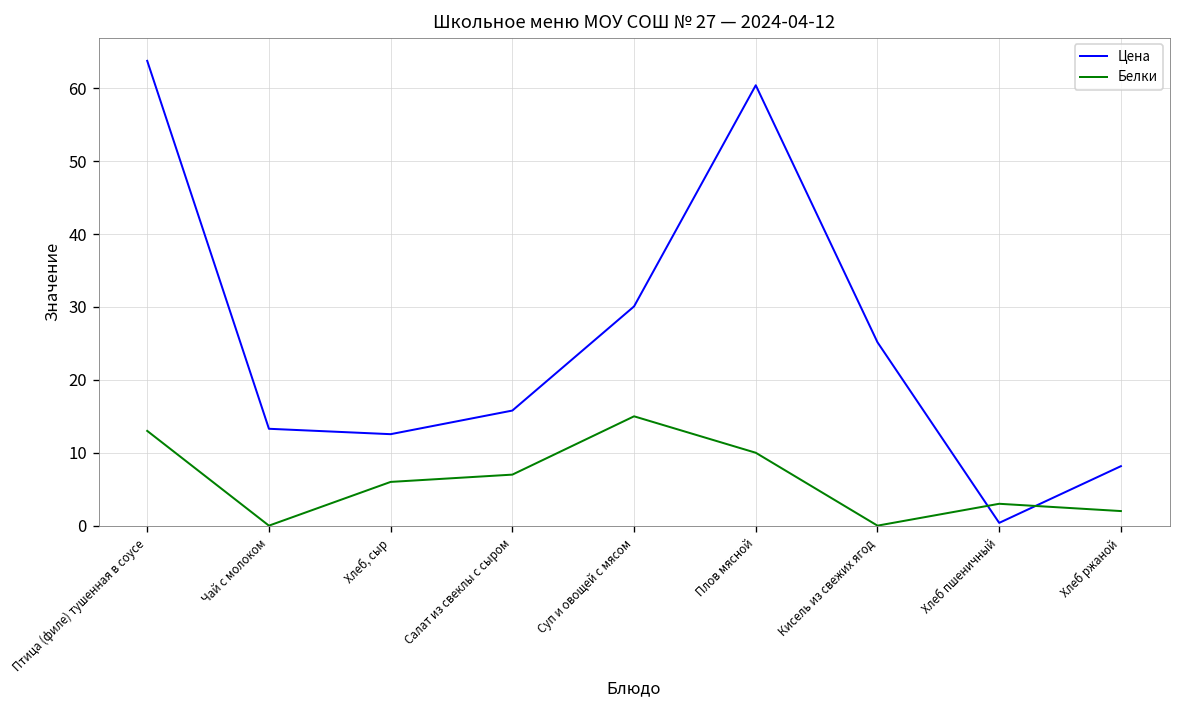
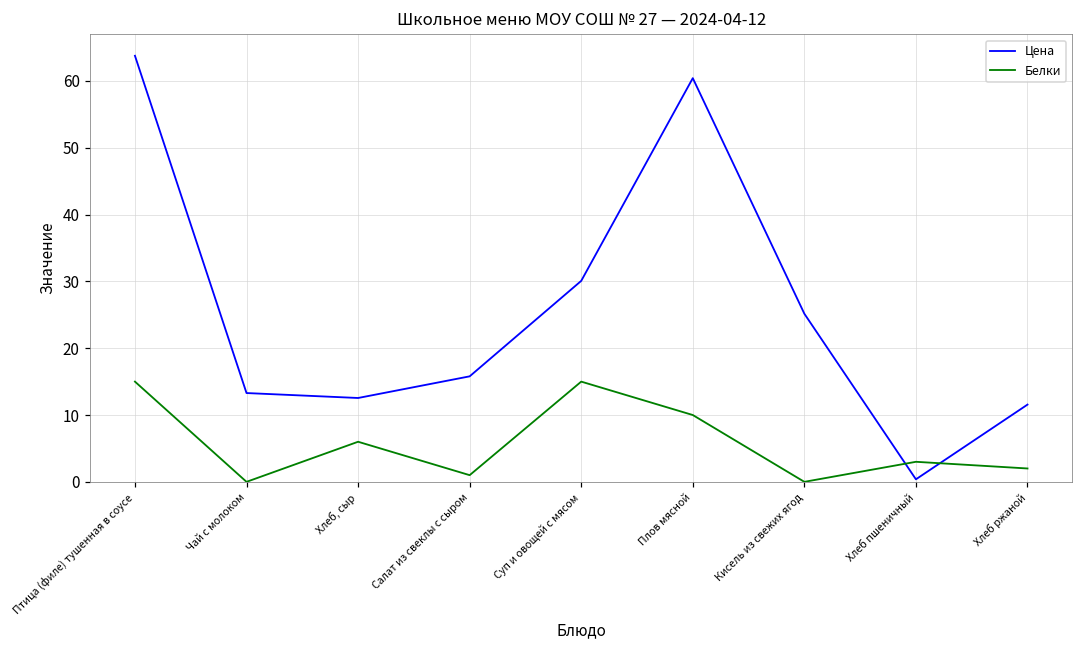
Белки, Птица (филе) тушенная в соусе: 13 -> 15
Белки, Салат из свеклы с сыром: 7 -> 1
Цена, Хлеб ржаной: 8 -> 12
